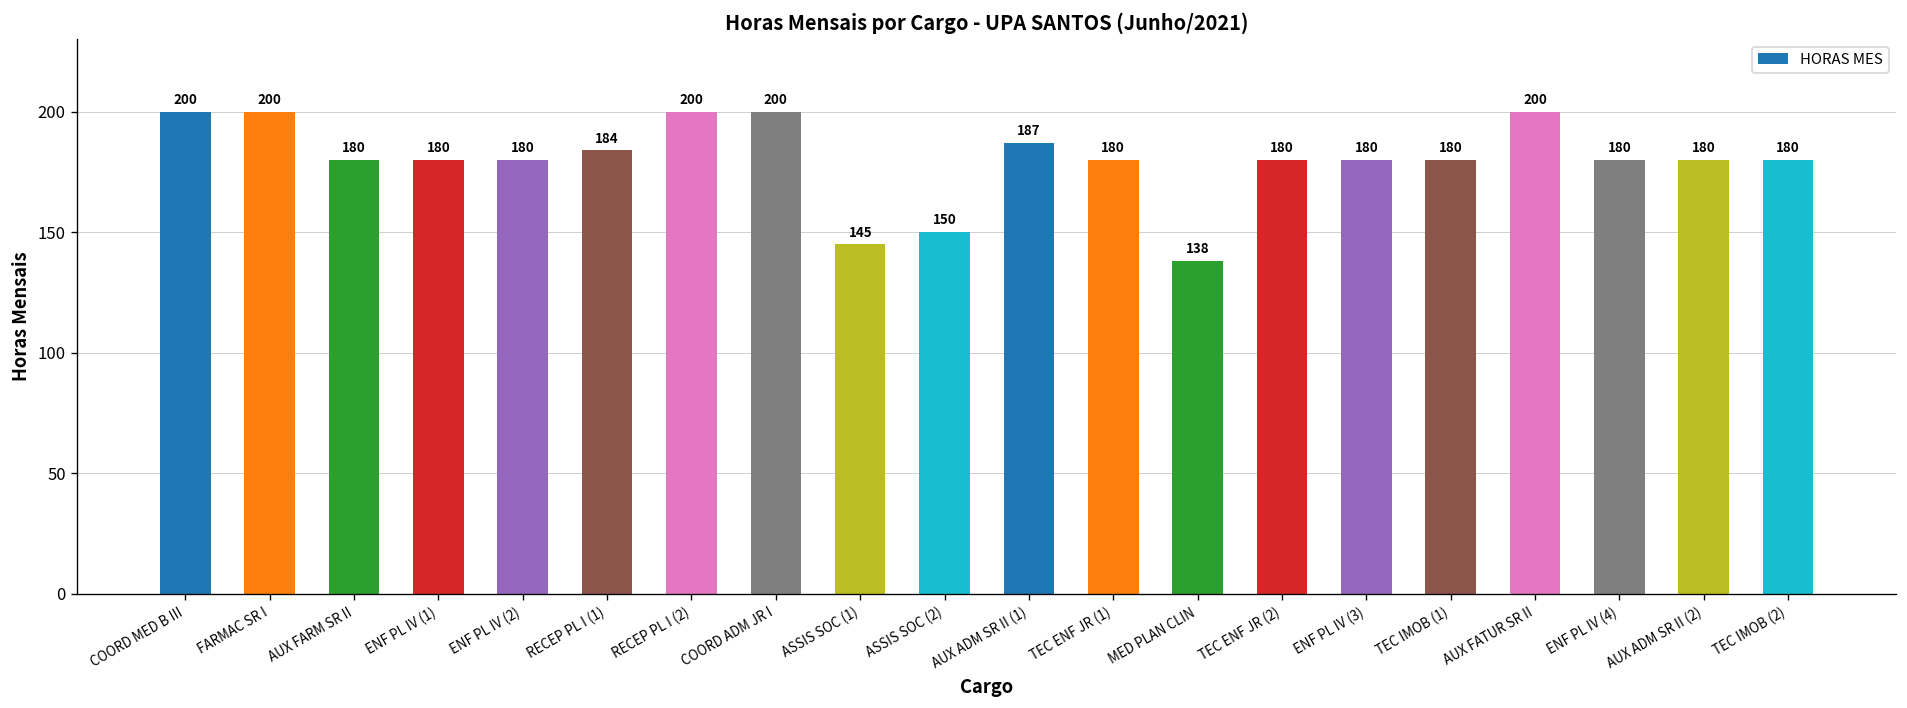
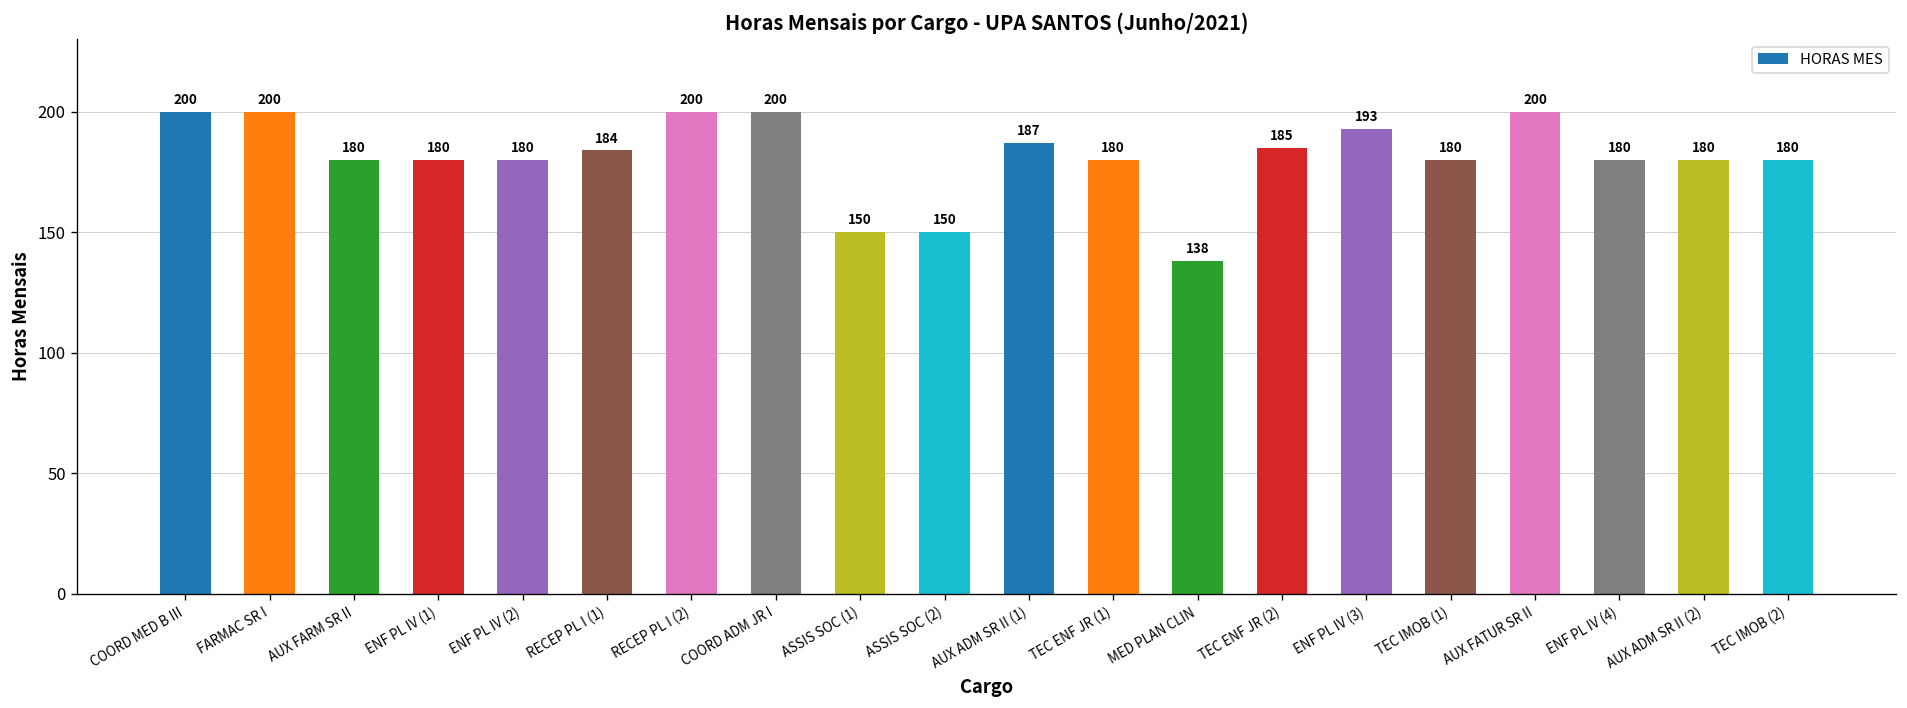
ASSIS SOC (1): 145 -> 150
TEC ENF JR (2): 180 -> 185
ENF PL IV (3): 180 -> 193
